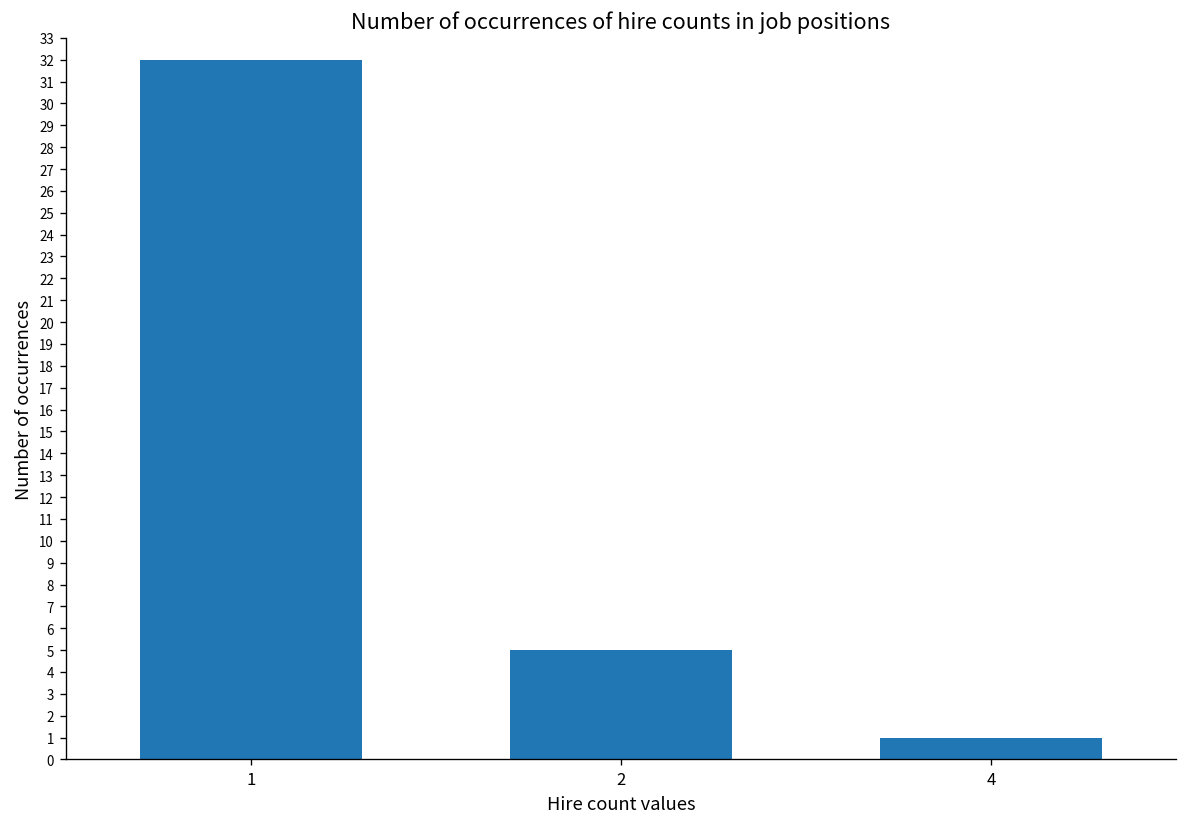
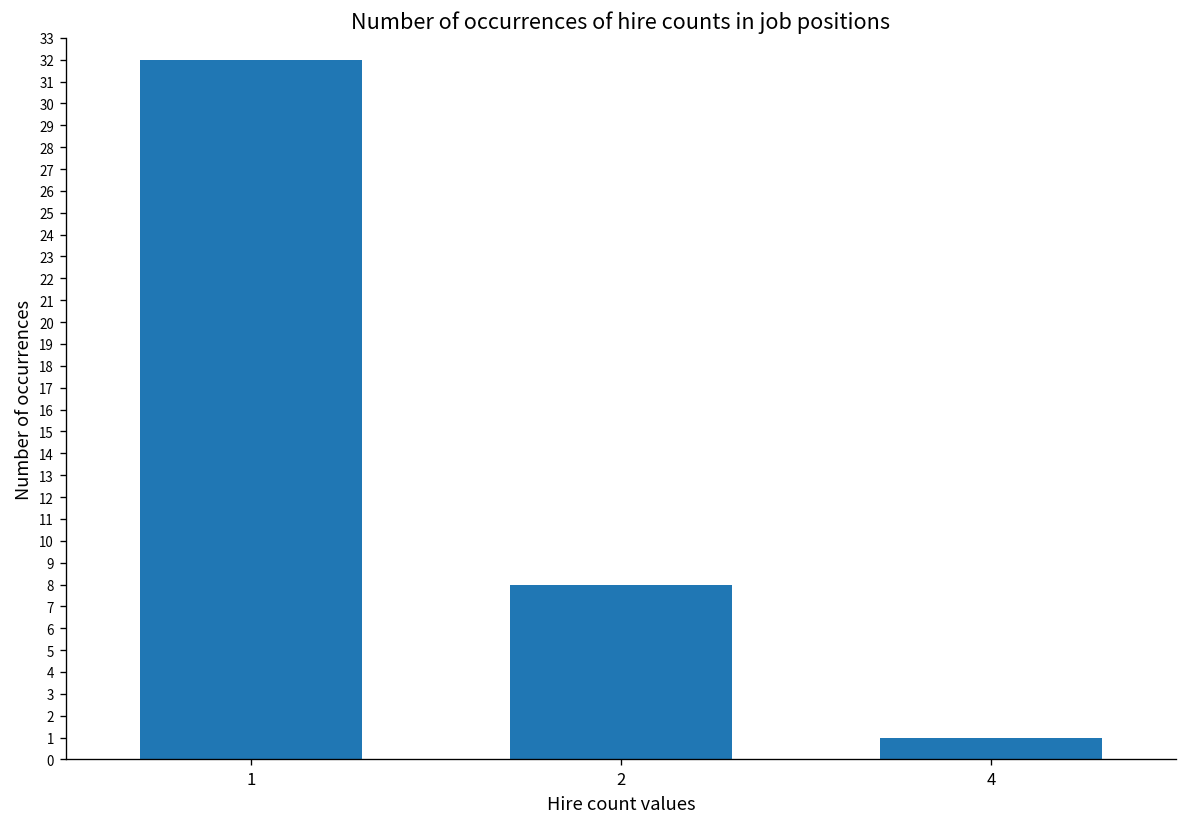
2: 5 -> 8
